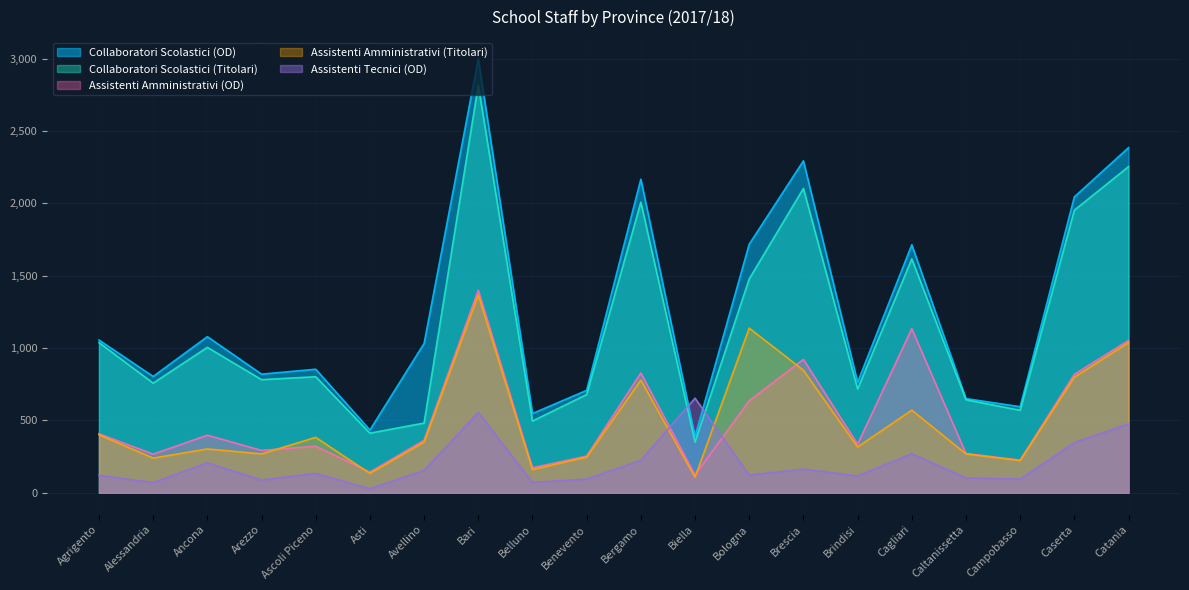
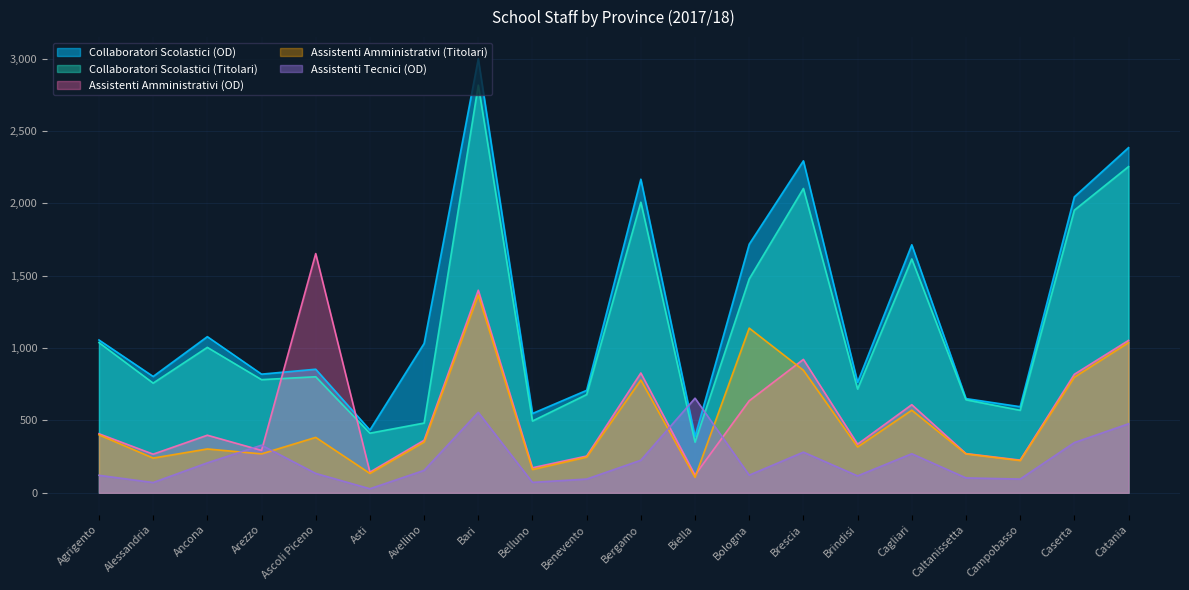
Assistenti Tecnici (OD), Arezzo: 90 -> 330
Assistenti Amministrativi (OD), Ascoli Piceno: 320 -> 1,650
Assistenti Tecnici (OD), Brescia: 160 -> 280
Assistenti Amministrativi (OD), Cagliari: 1,130 -> 610
